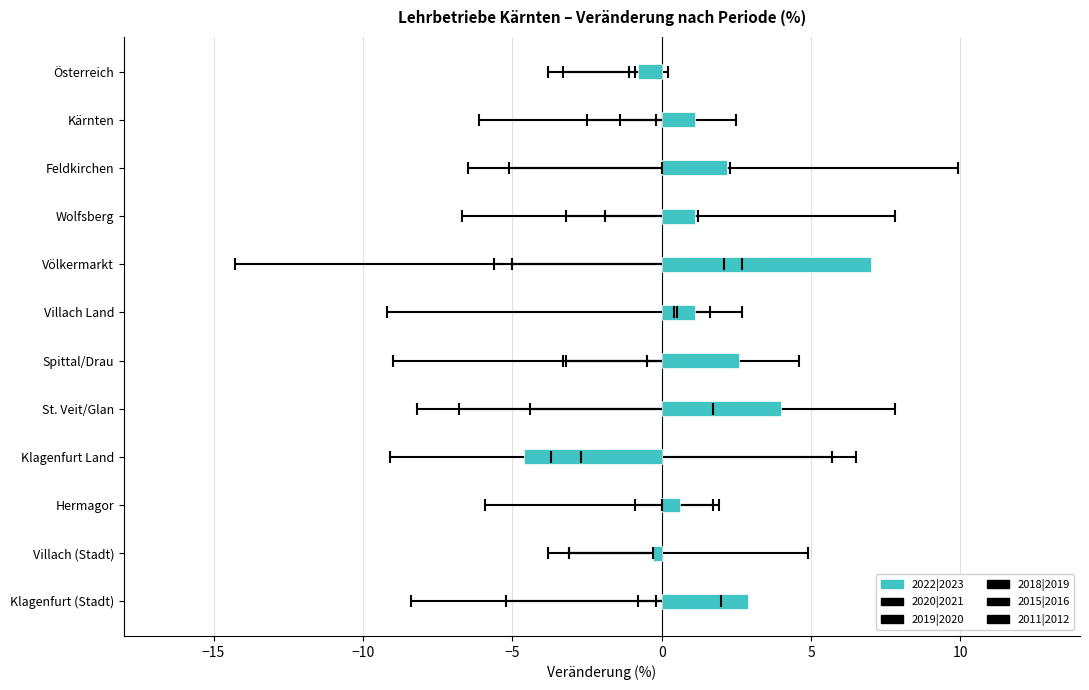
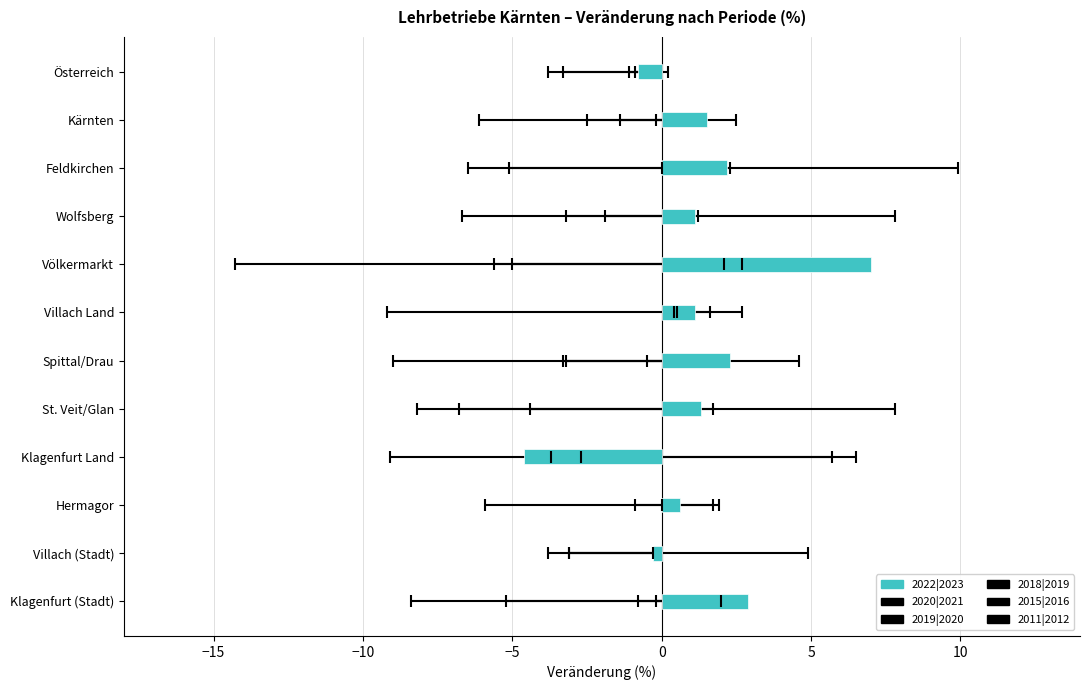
2022|2023, Kärnten: 1.1 -> 1.5
2022|2023, Spittal/Drau: 2.6 -> 2.3
2022|2023, St. Veit/Glan: 4.0 -> 1.3
